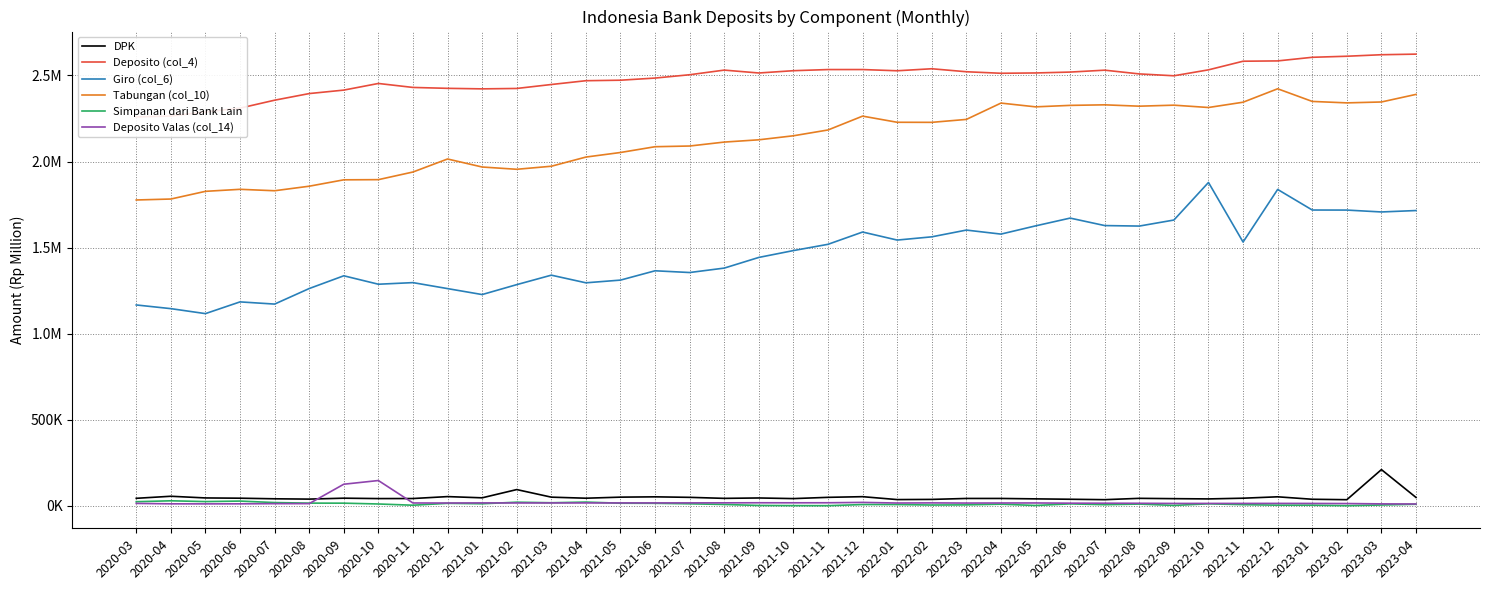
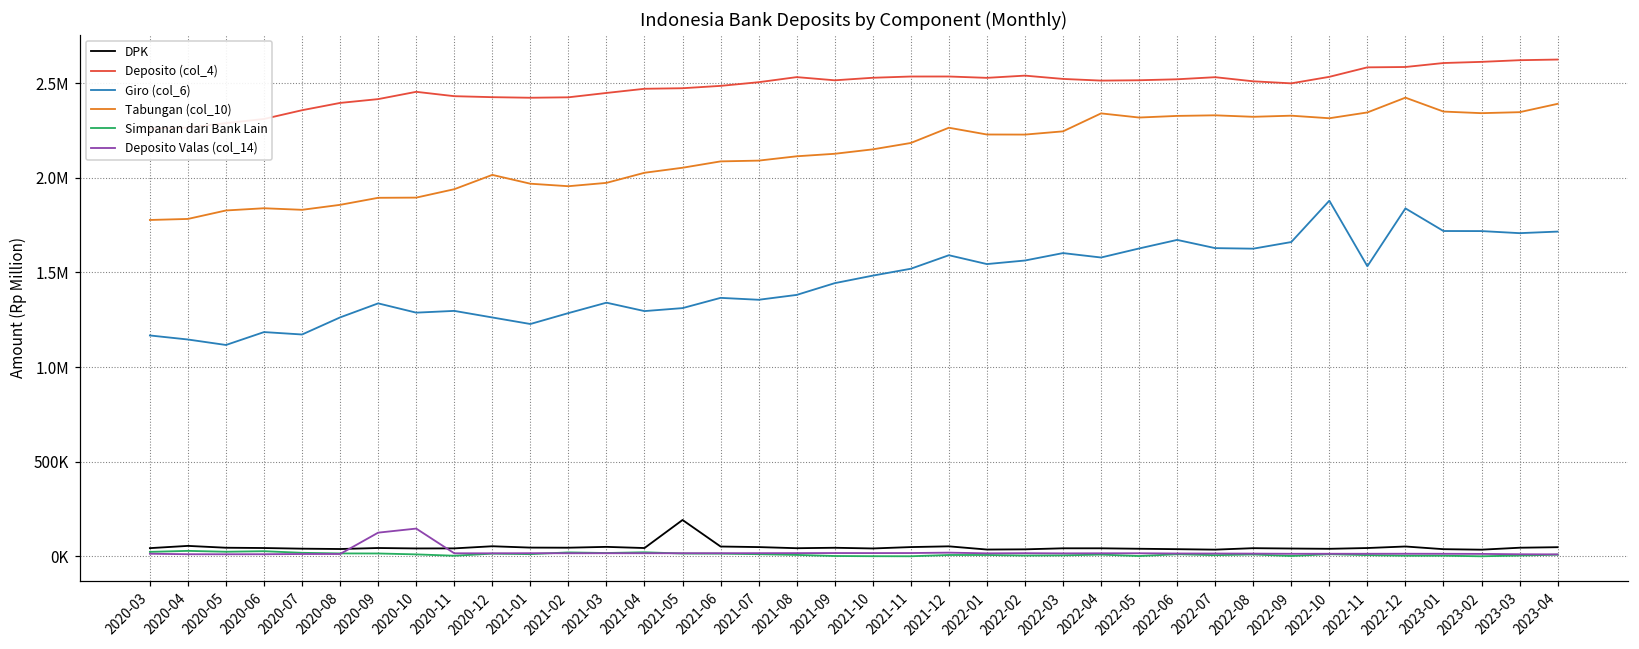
DPK, 2021-02: 90000 -> 50000
DPK, 2021-05: 50000 -> 190000
DPK, 2023-03: 210000 -> 50000
